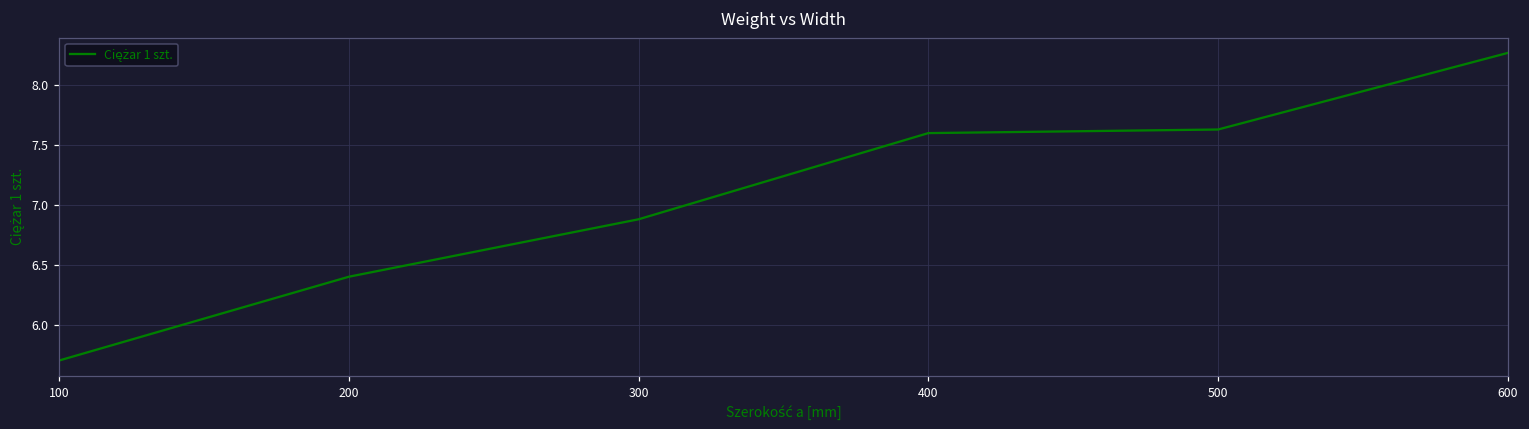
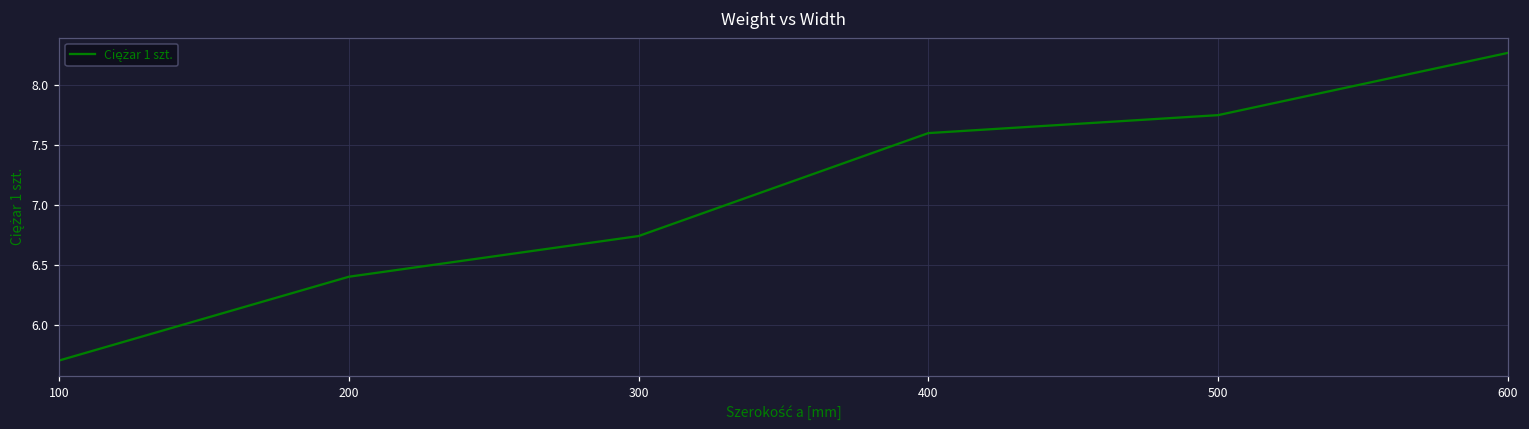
300: 6.88 -> 6.74
500: 7.63 -> 7.75
